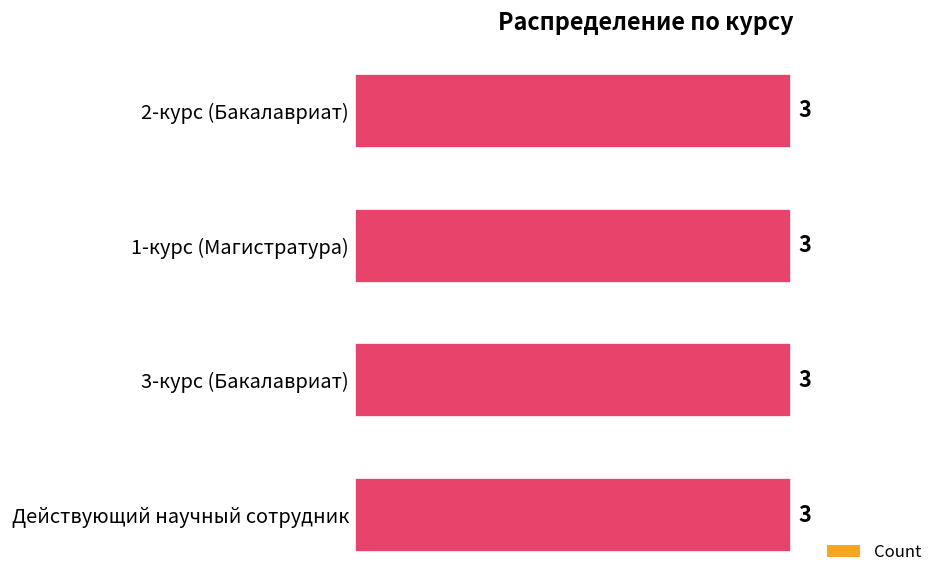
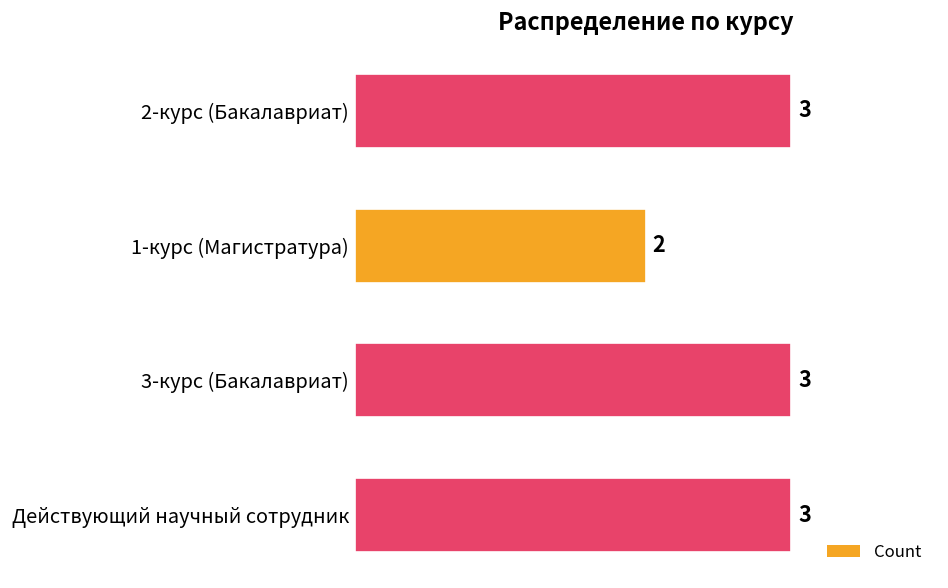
1-курс (Магистратура): 3 -> 2
